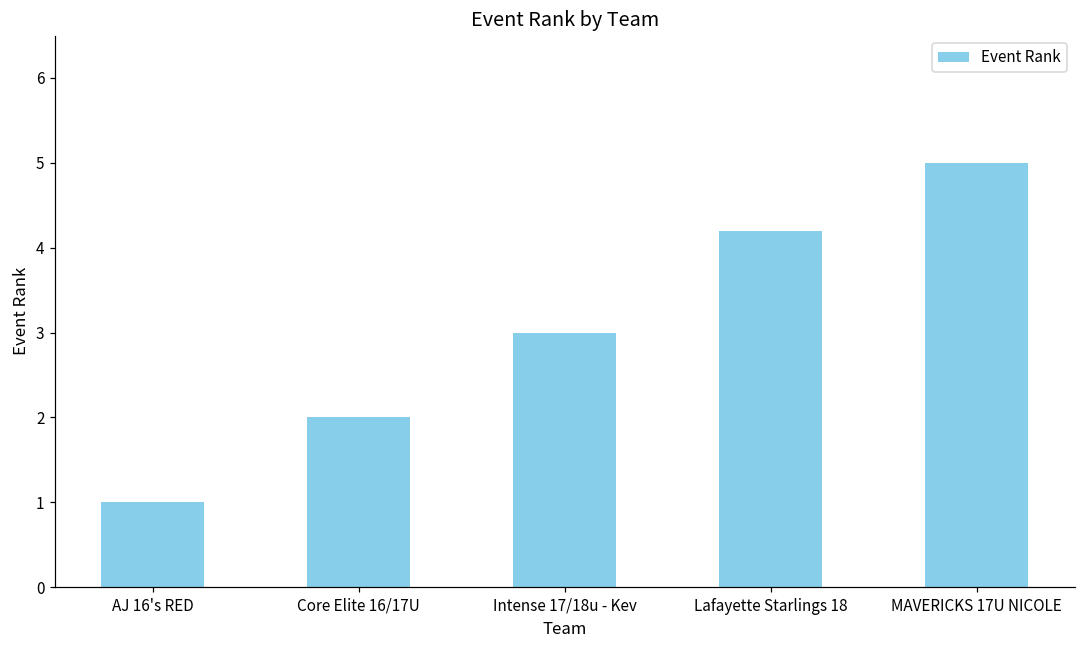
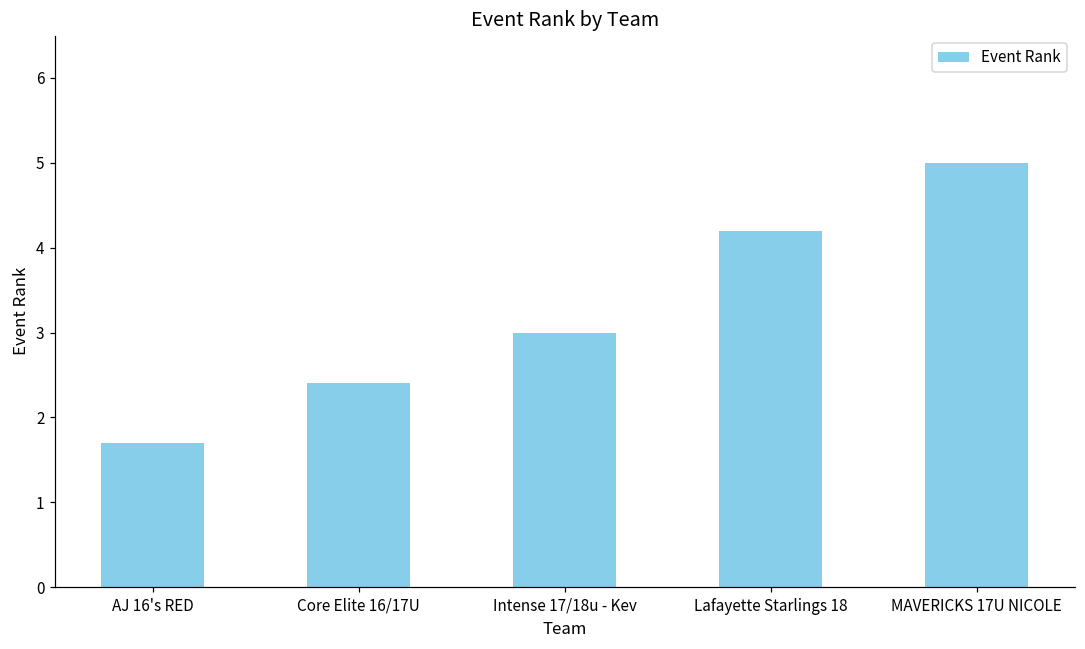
AJ 16's RED: 1.0 -> 1.7
Core Elite 16/17U: 2.0 -> 2.4
